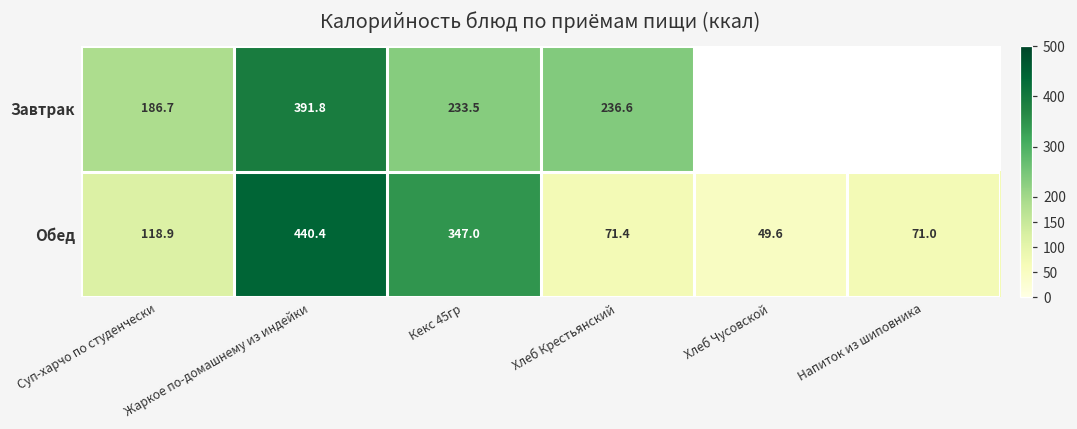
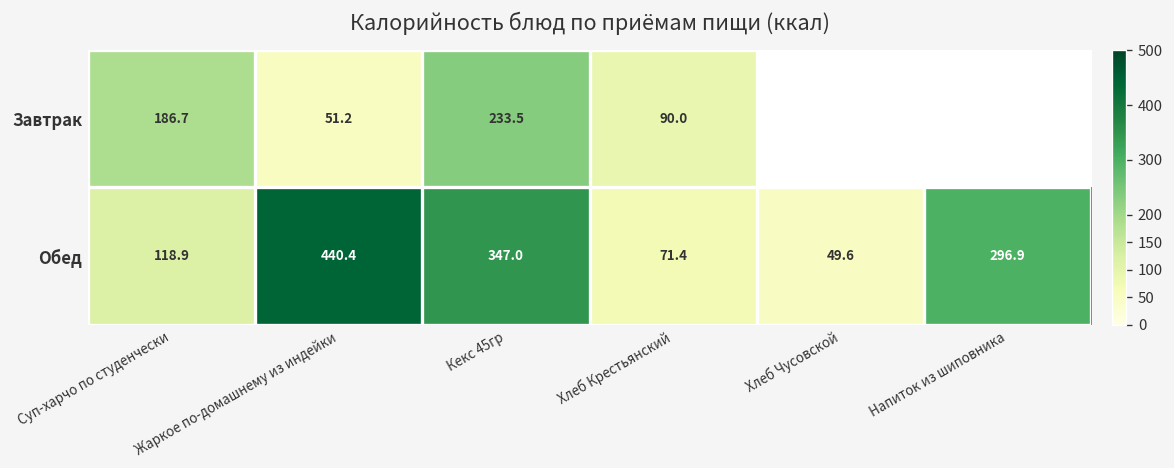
Завтрак, Жаркое по-домашнему из индейки: 391.8 -> 51.2
Завтрак, Хлеб Крестьянский: 236.6 -> 90.0
Обед, Напиток из шиповника: 71.0 -> 296.9
